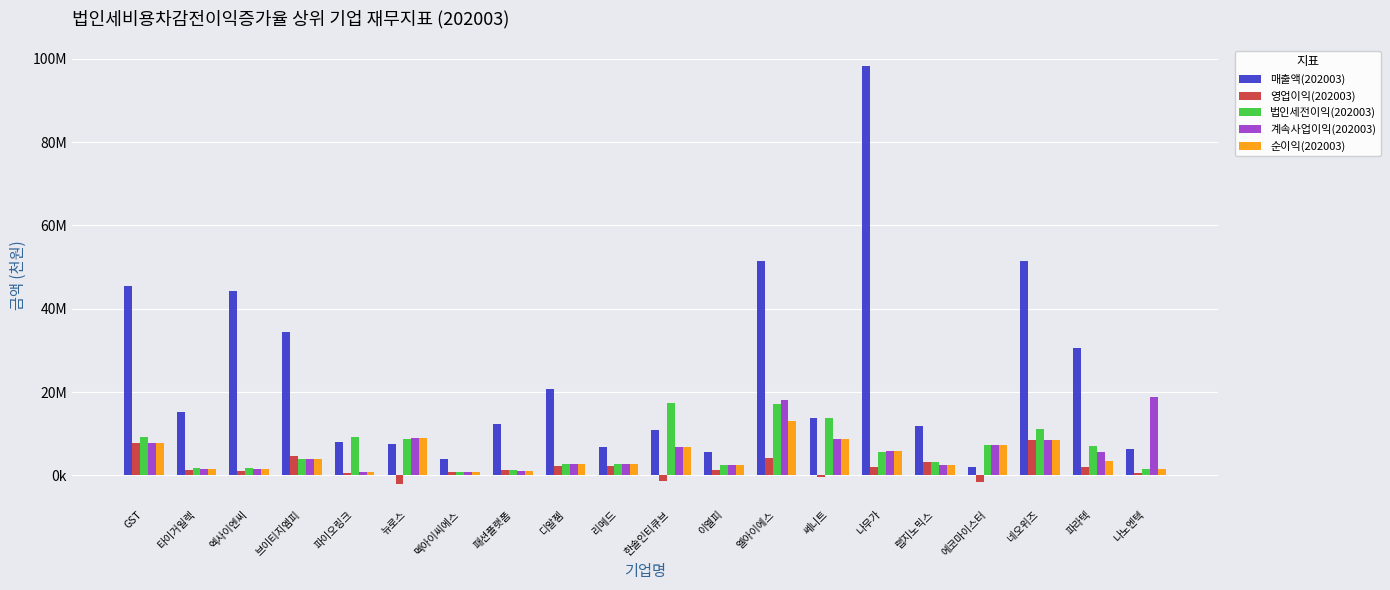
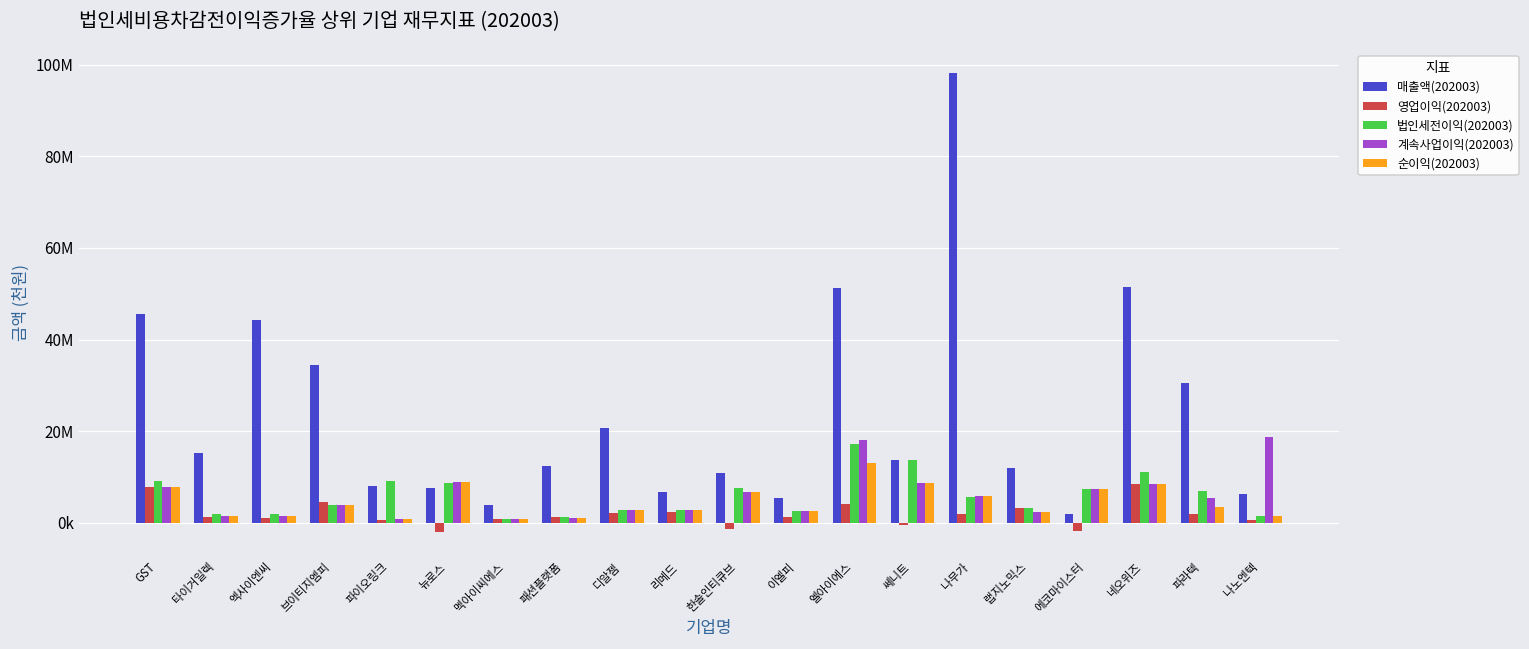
법인세전이익(202003), 한솔인티큐브: 17000000 -> 8000000
